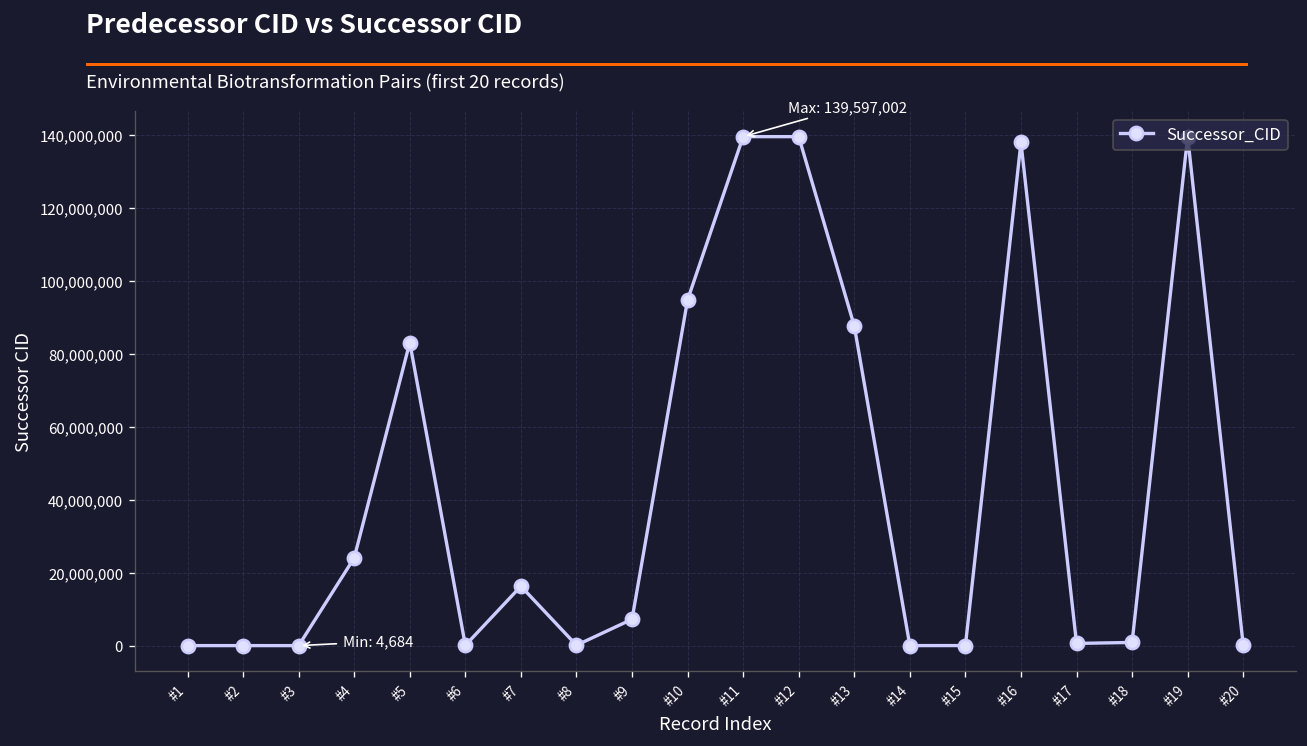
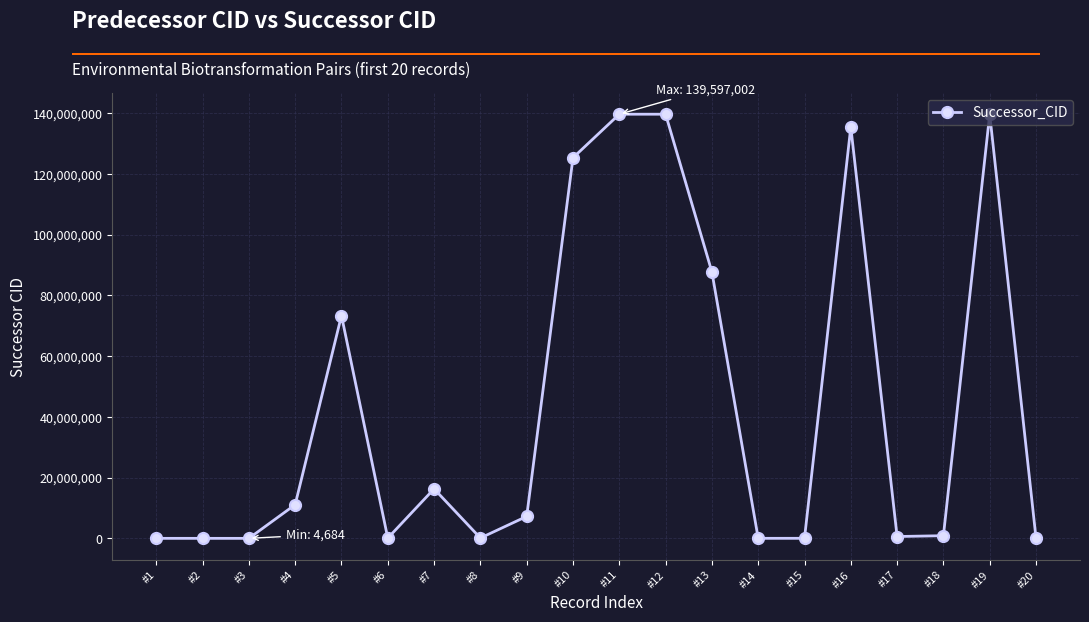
#4: 24,000,000 -> 11,000,000
#5: 83,000,000 -> 73,000,000
#10: 95,000,000 -> 125,000,000
#16: 138,000,000 -> 135,000,000
